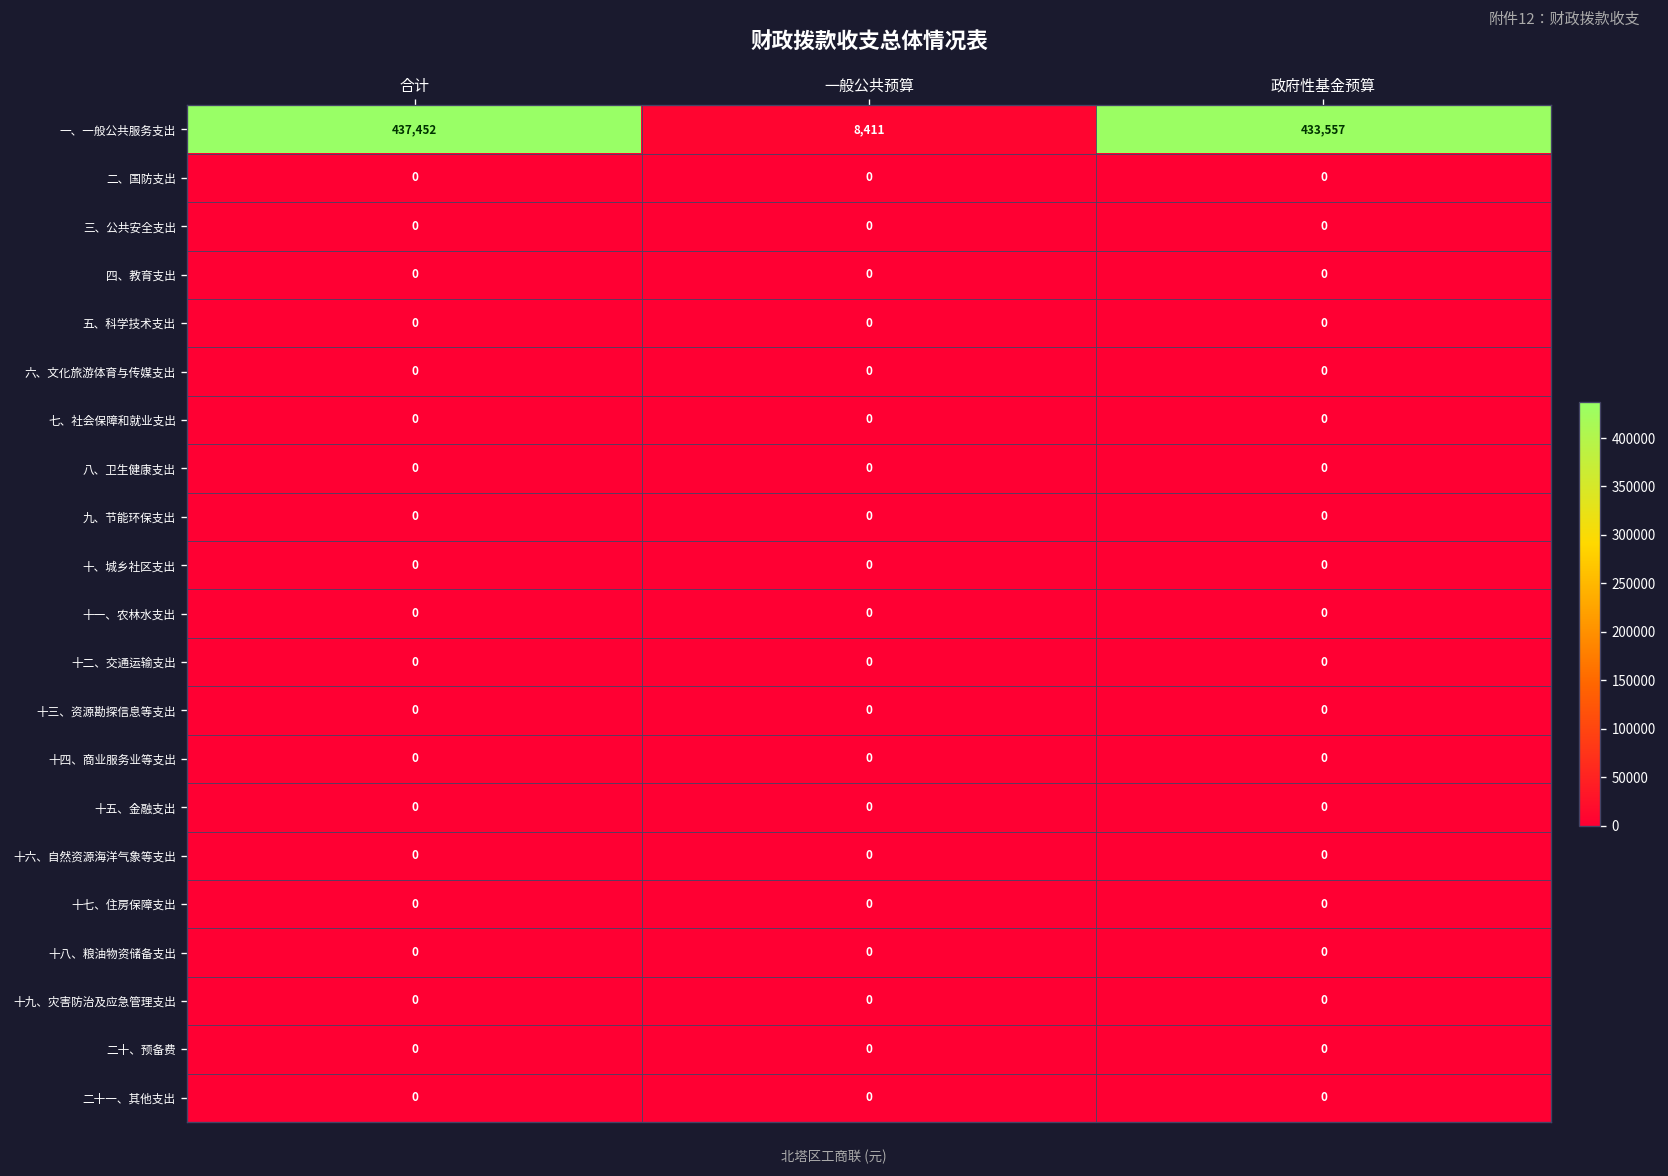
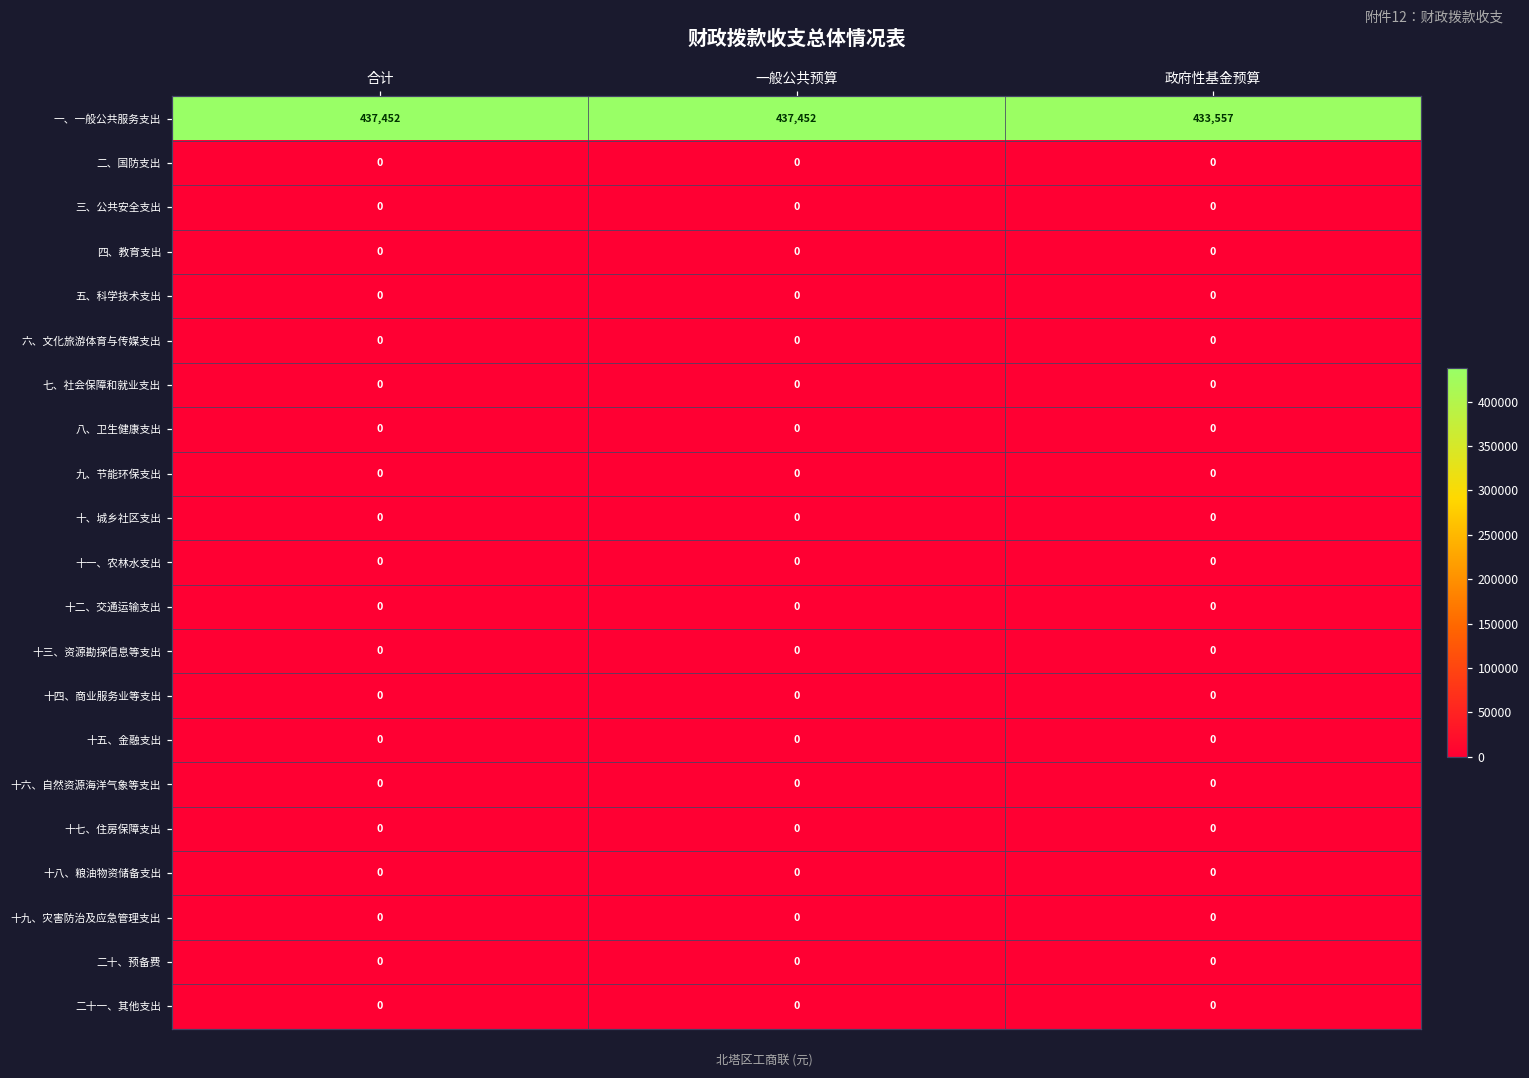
一、一般公共服务支出, 一般公共预算: 8,411 -> 437,452
